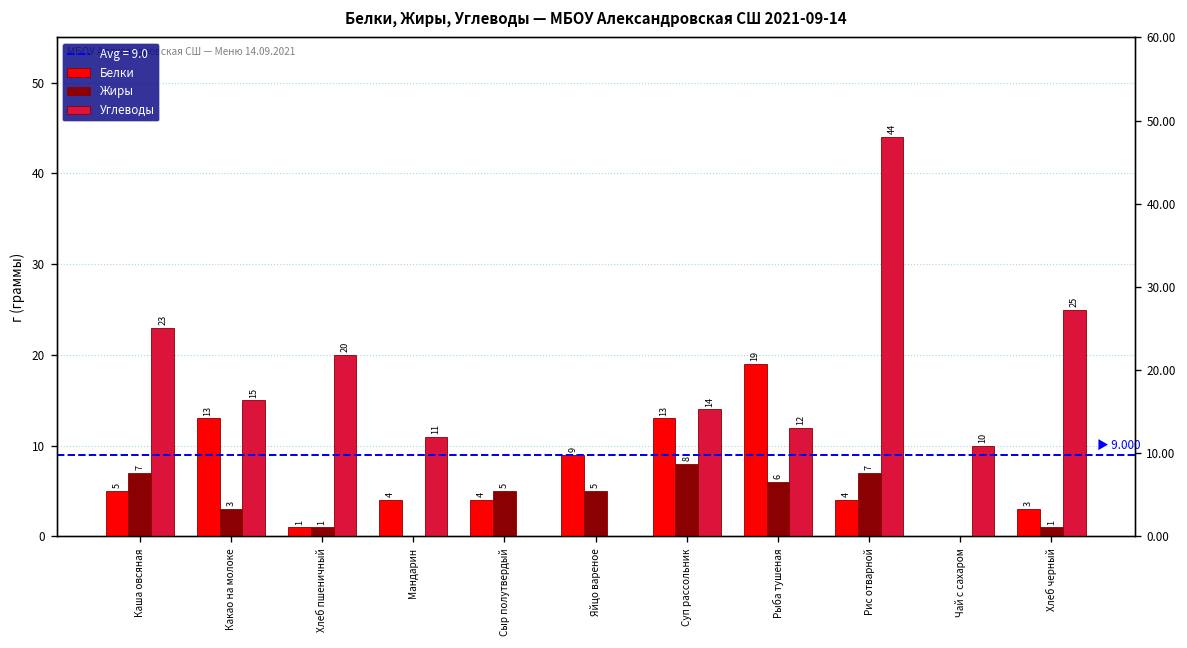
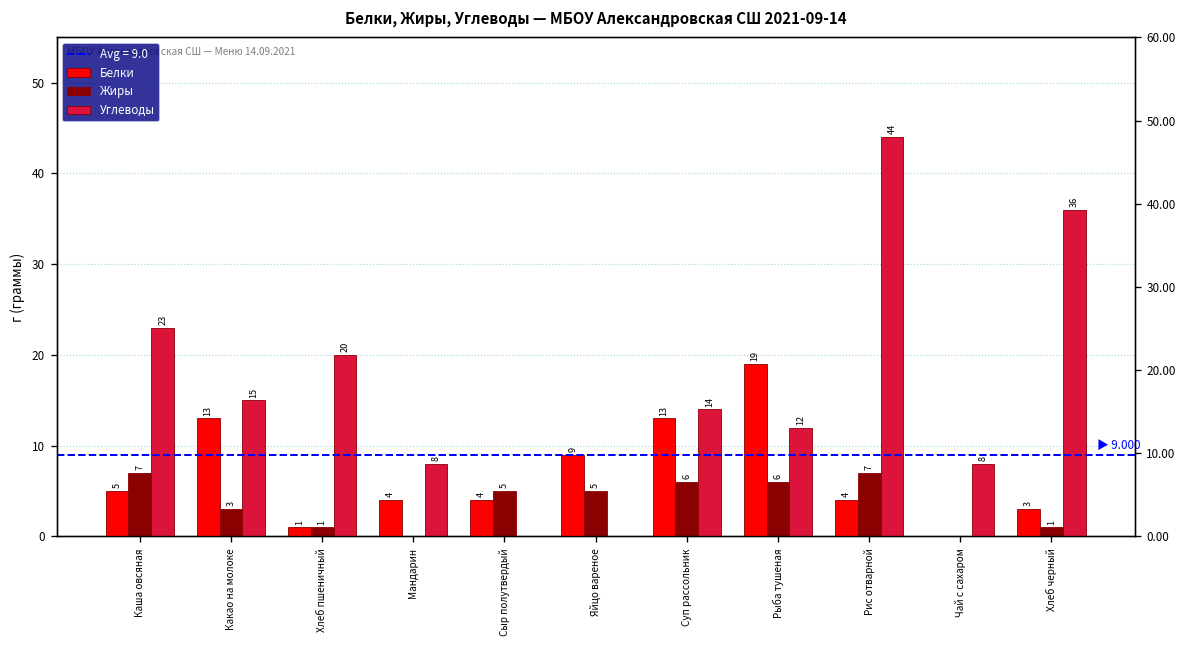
Углеводы, Мандарин: 11 -> 8
Жиры, Суп рассольник: 8 -> 6
Углеводы, Чай с сахаром: 10 -> 8
Углеводы, Хлеб черный: 25 -> 36
